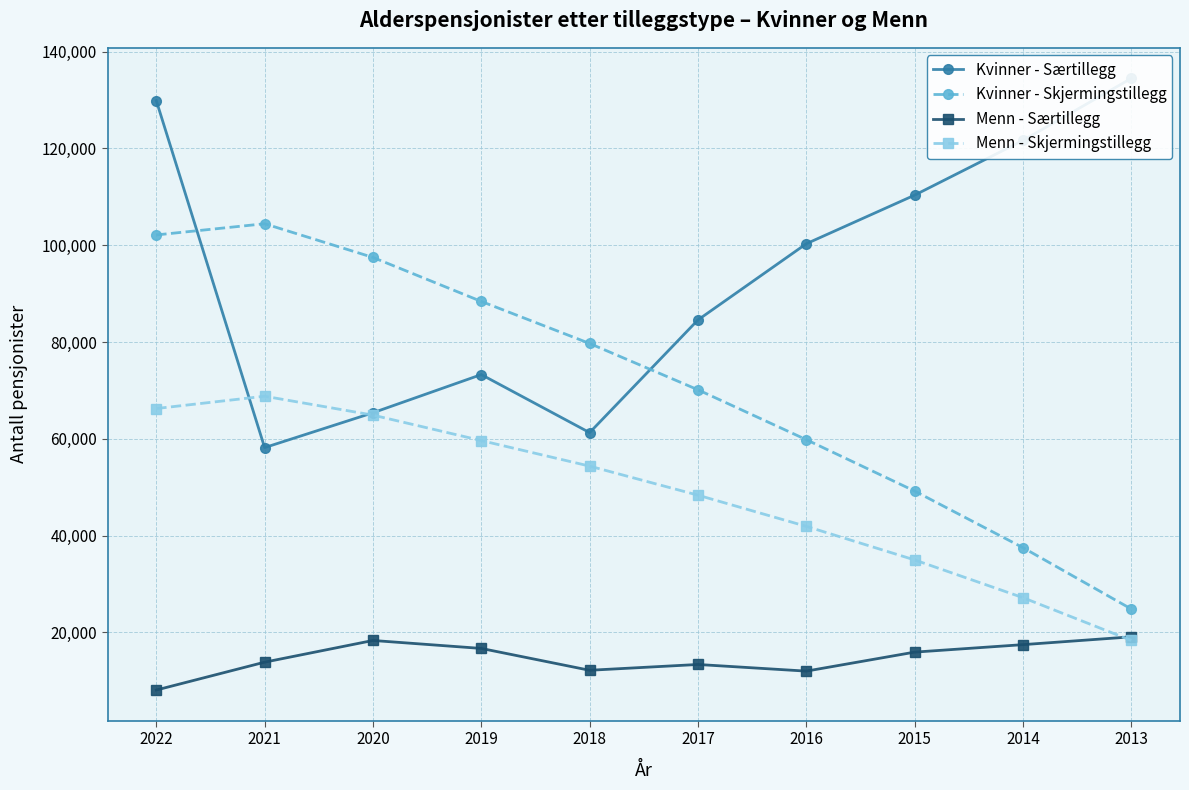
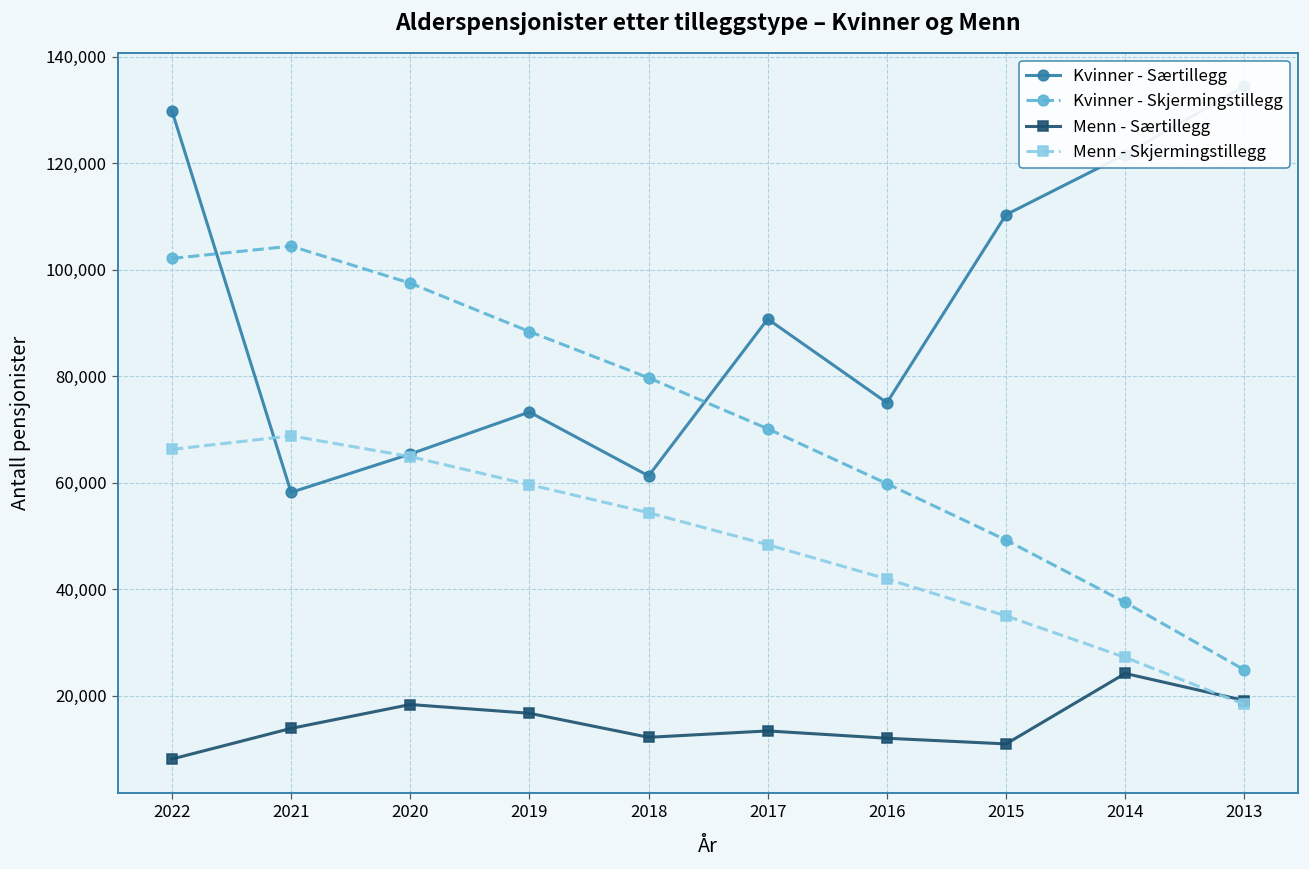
Kvinner - Særtillegg, 2017: 85,000 -> 91,000
Kvinner - Særtillegg, 2016: 100,000 -> 75,000
Menn - Særtillegg, 2015: 16,000 -> 11,000
Menn - Særtillegg, 2014: 17,000 -> 24,000
